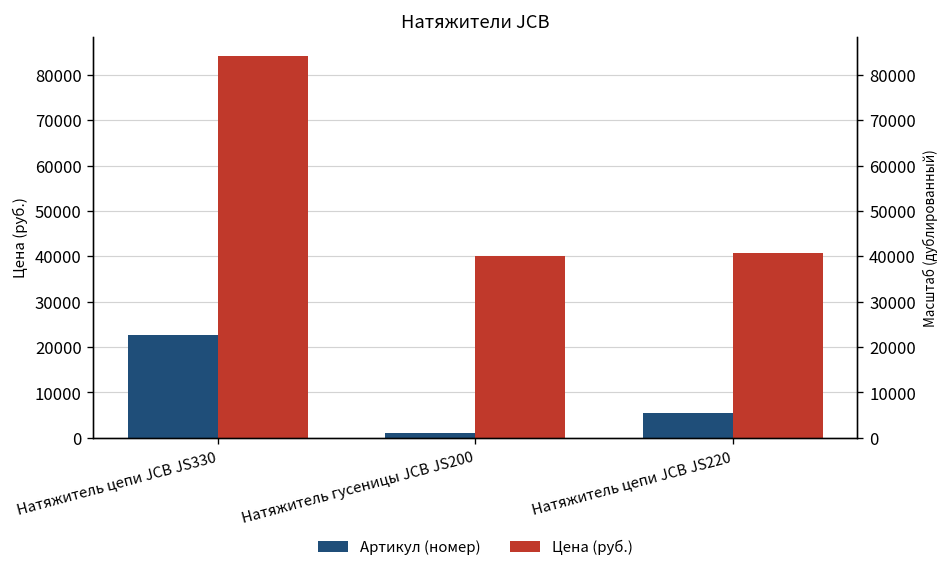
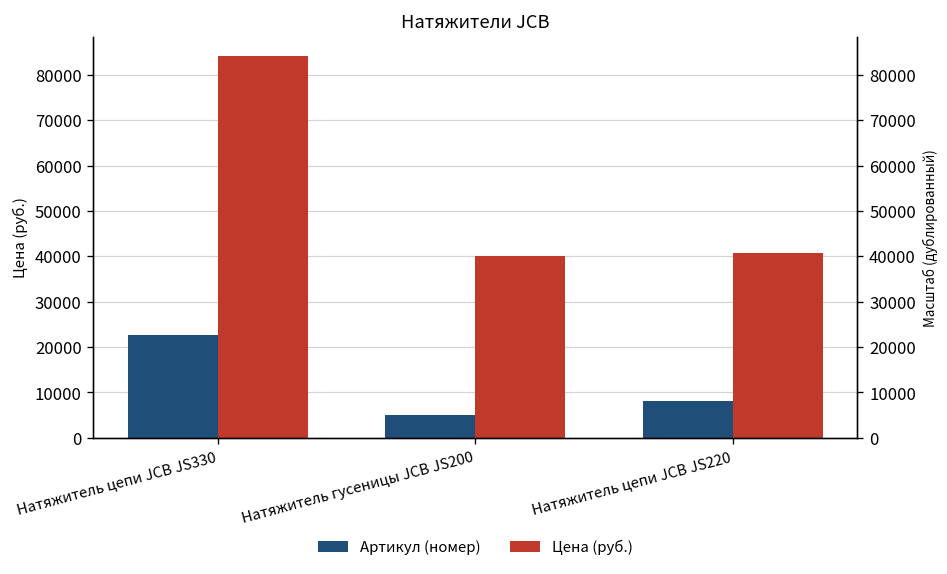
Артикул (номер), Натяжитель гусеницы JCB JS200: 1000 -> 5000
Артикул (номер), Натяжитель цепи JCB JS220: 5000 -> 8000
